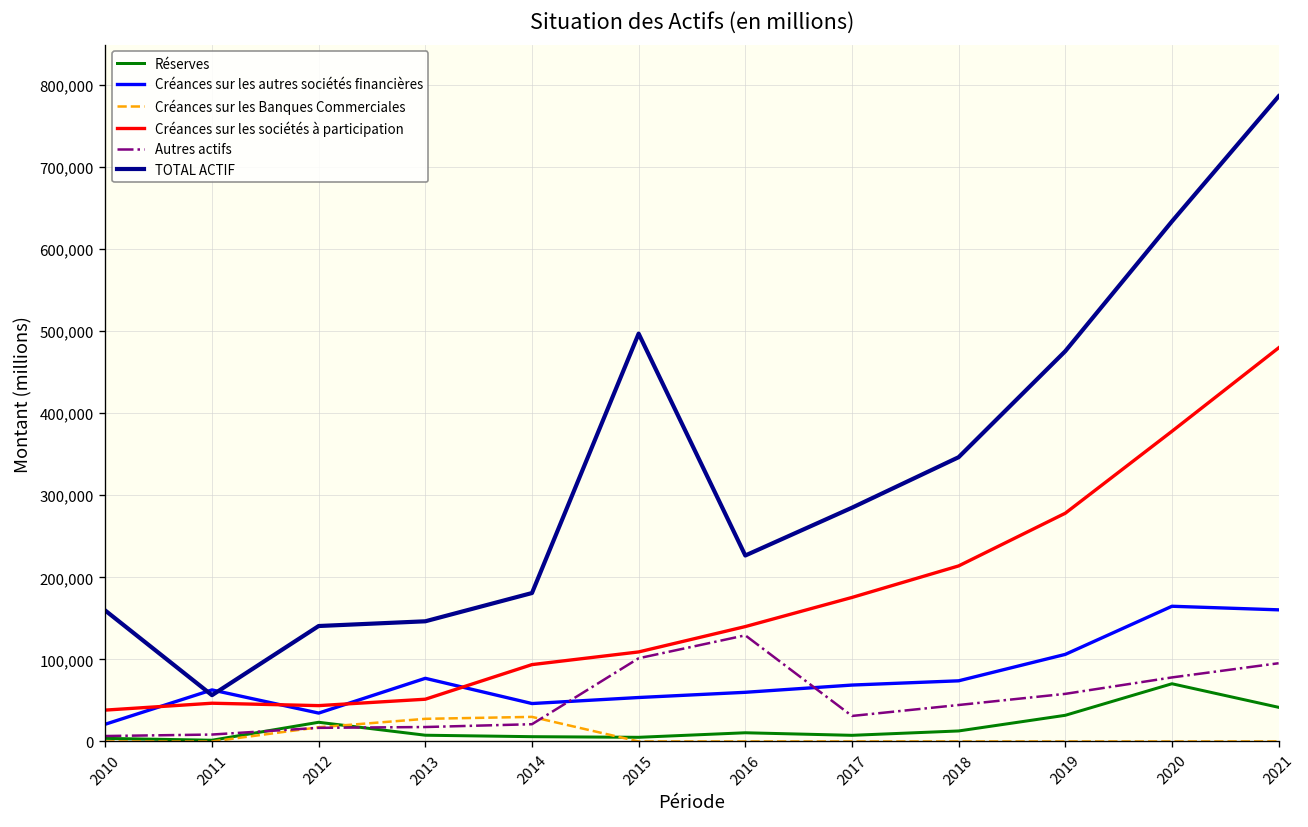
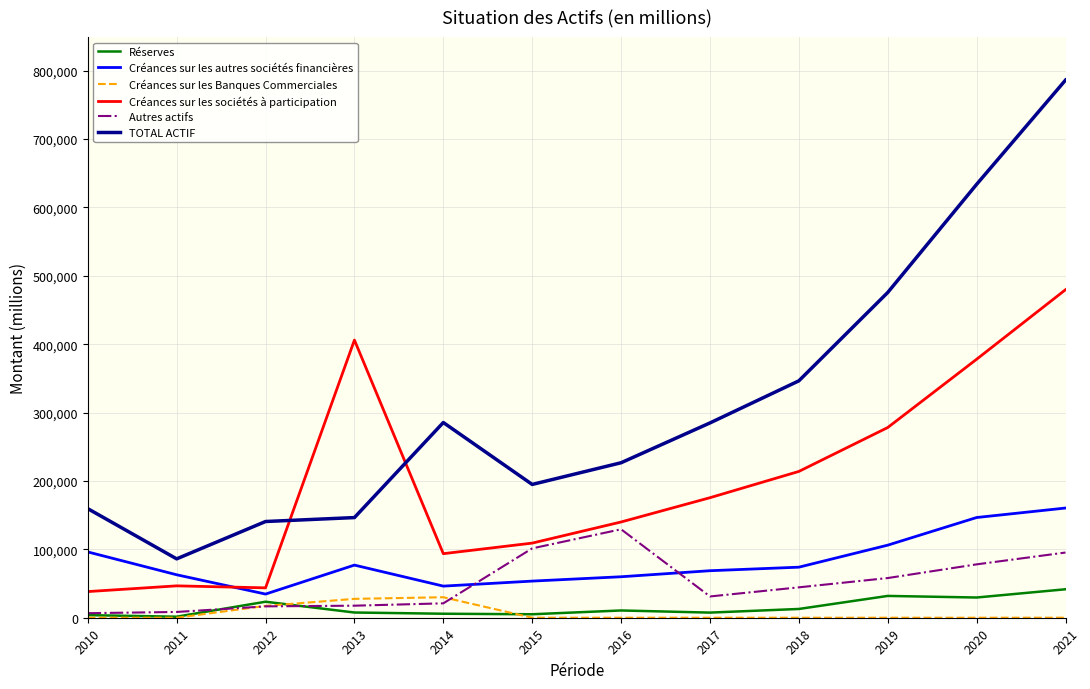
Créances sur les autres sociétés financières, 2010: 20,000 -> 100,000
TOTAL ACTIF, 2011: 60,000 -> 90,000
Créances sur les sociétés à participation, 2013: 50,000 -> 410,000
TOTAL ACTIF, 2014: 180,000 -> 290,000
TOTAL ACTIF, 2015: 500,000 -> 190,000
Réserves, 2020: 70,000 -> 30,000
Créances sur les autres sociétés financières, 2020: 160,000 -> 150,000
